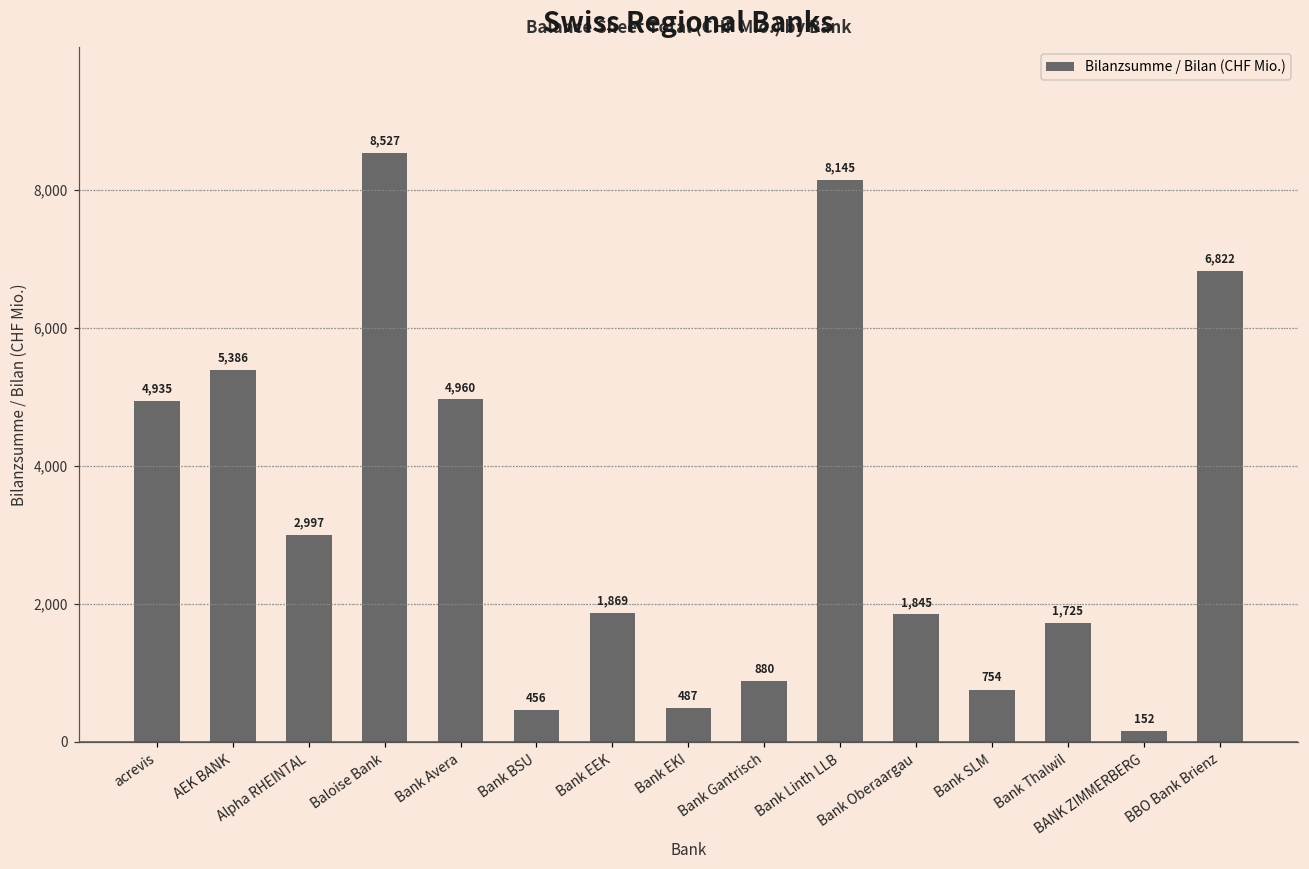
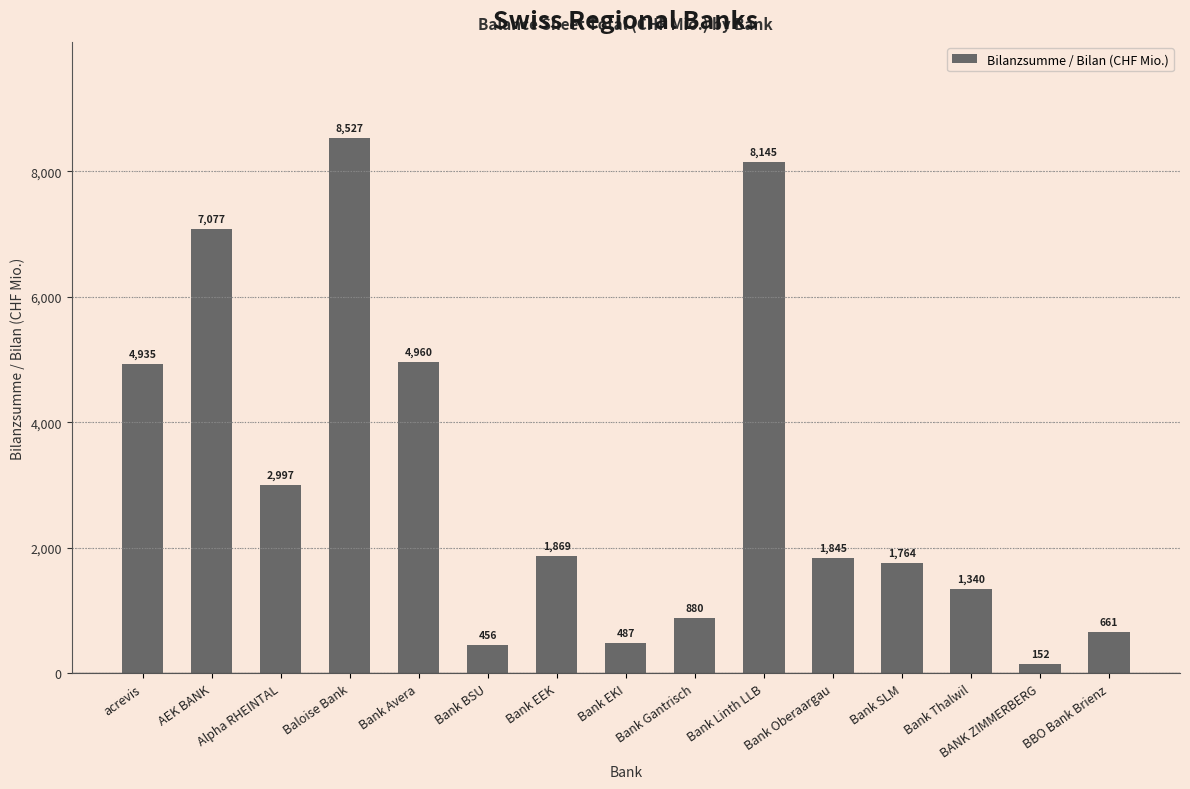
AEK BANK: 5,386 -> 7,077
Bank SLM: 754 -> 1,764
Bank Thalwil: 1,725 -> 1,340
BBO Bank Brienz: 6,822 -> 661
